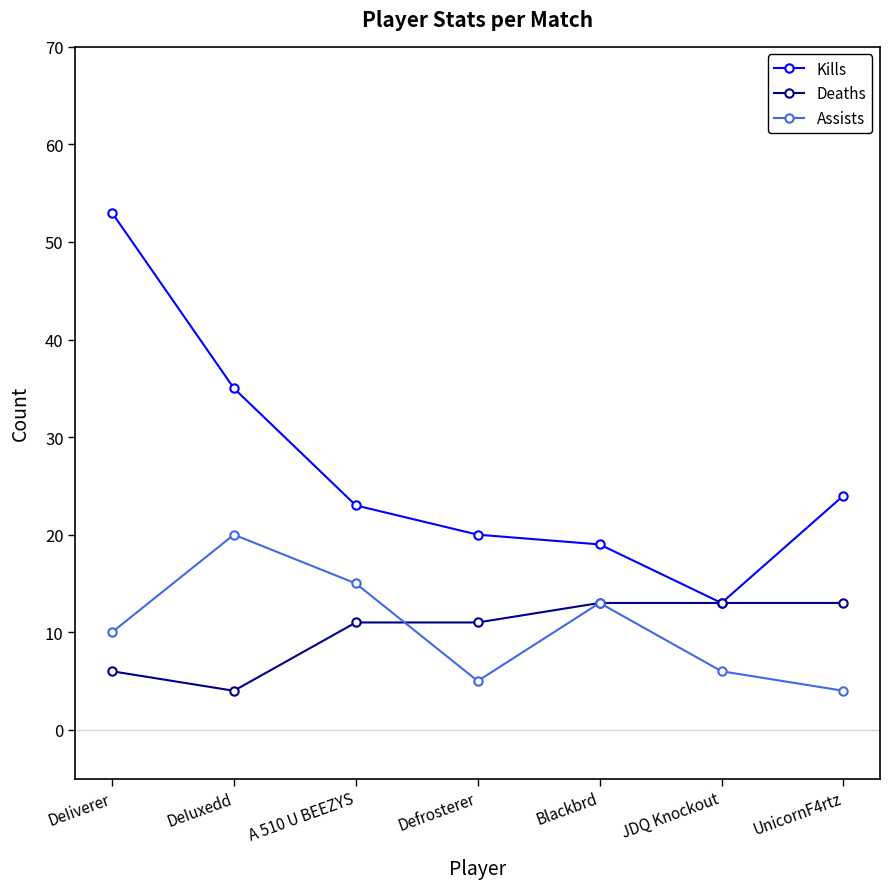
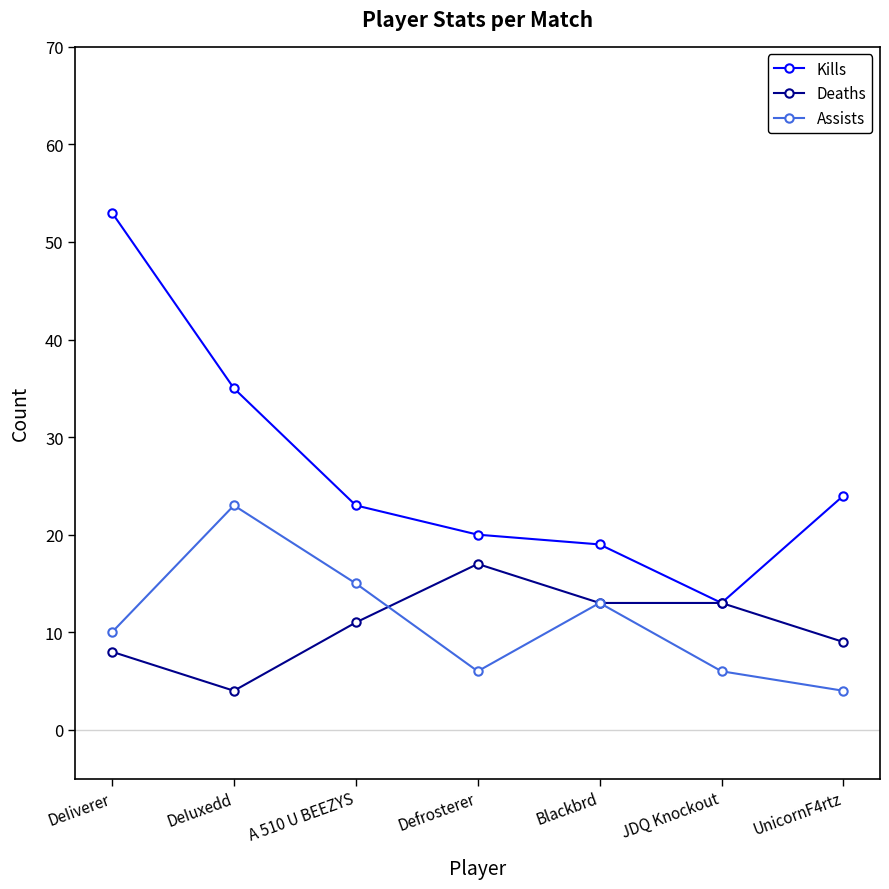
Deaths, DeIiverer: 6 -> 8
Assists, DeIuxedd: 20 -> 23
Deaths, Defrosterer: 11 -> 17
Assists, Defrosterer: 5 -> 6
Deaths, UnicornF4rtz: 13 -> 9
